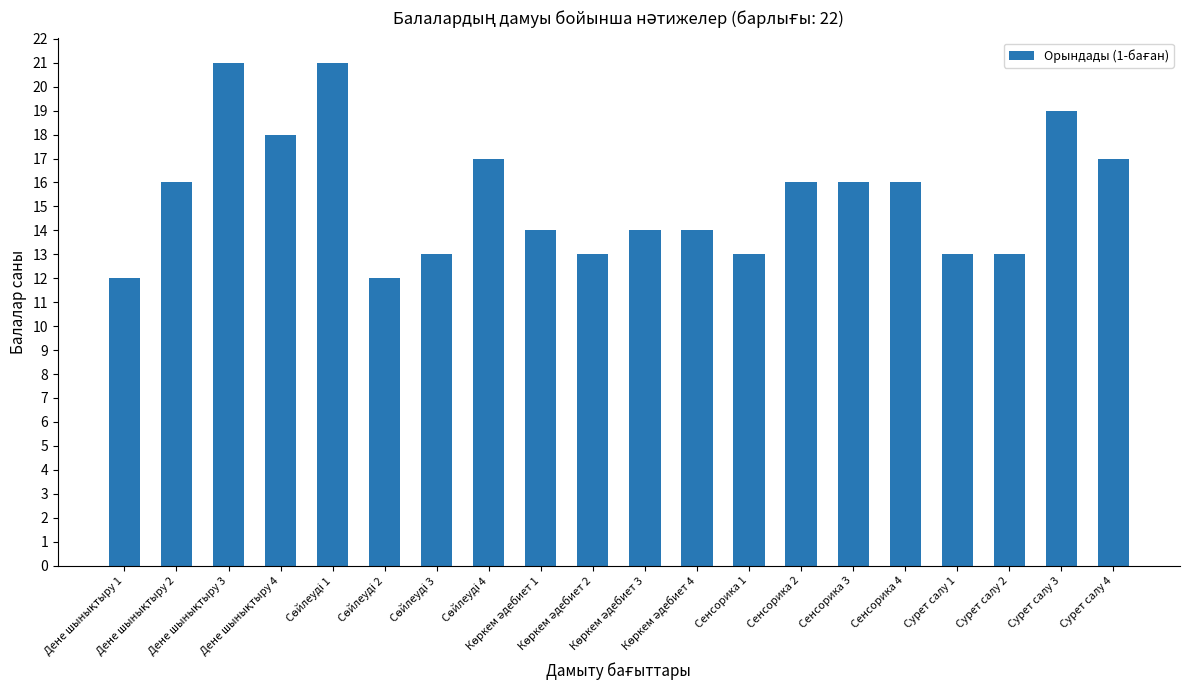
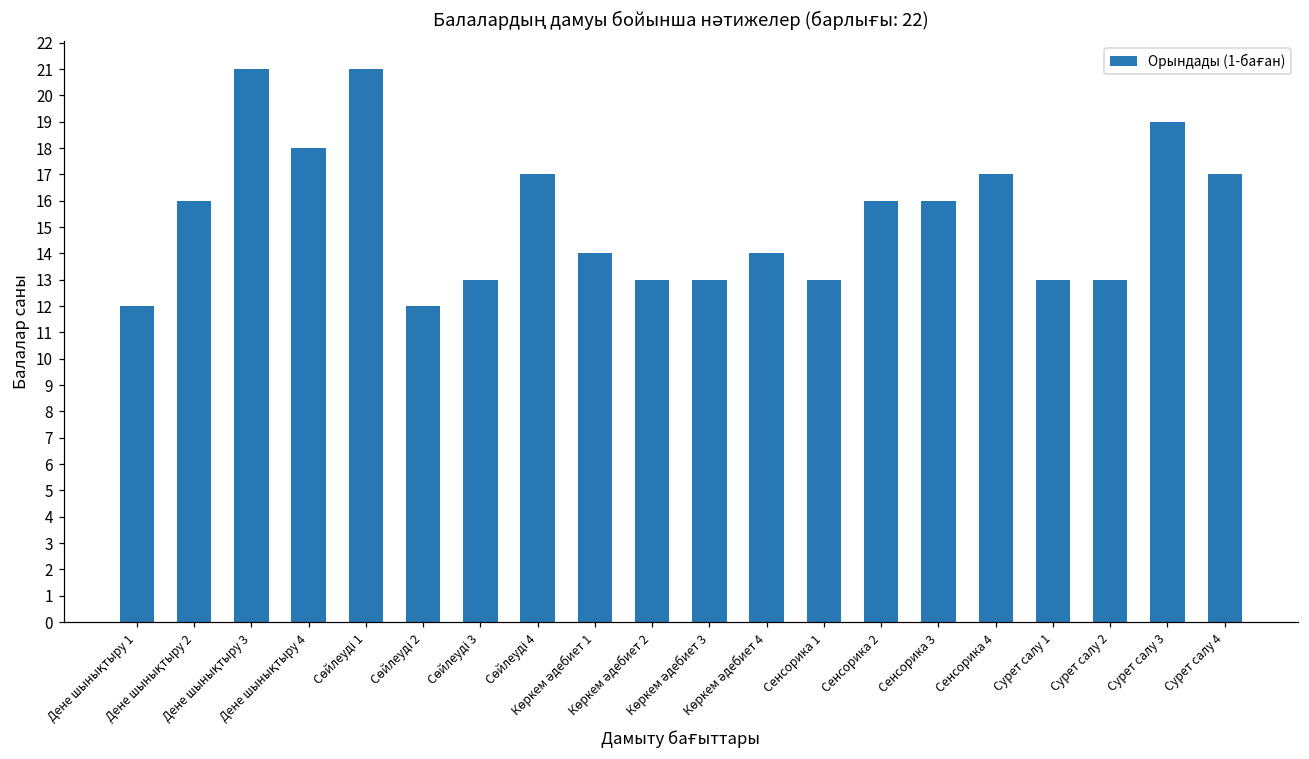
Көркем әдебиет 3: 14 -> 13
Сенсорика 4: 16 -> 17
